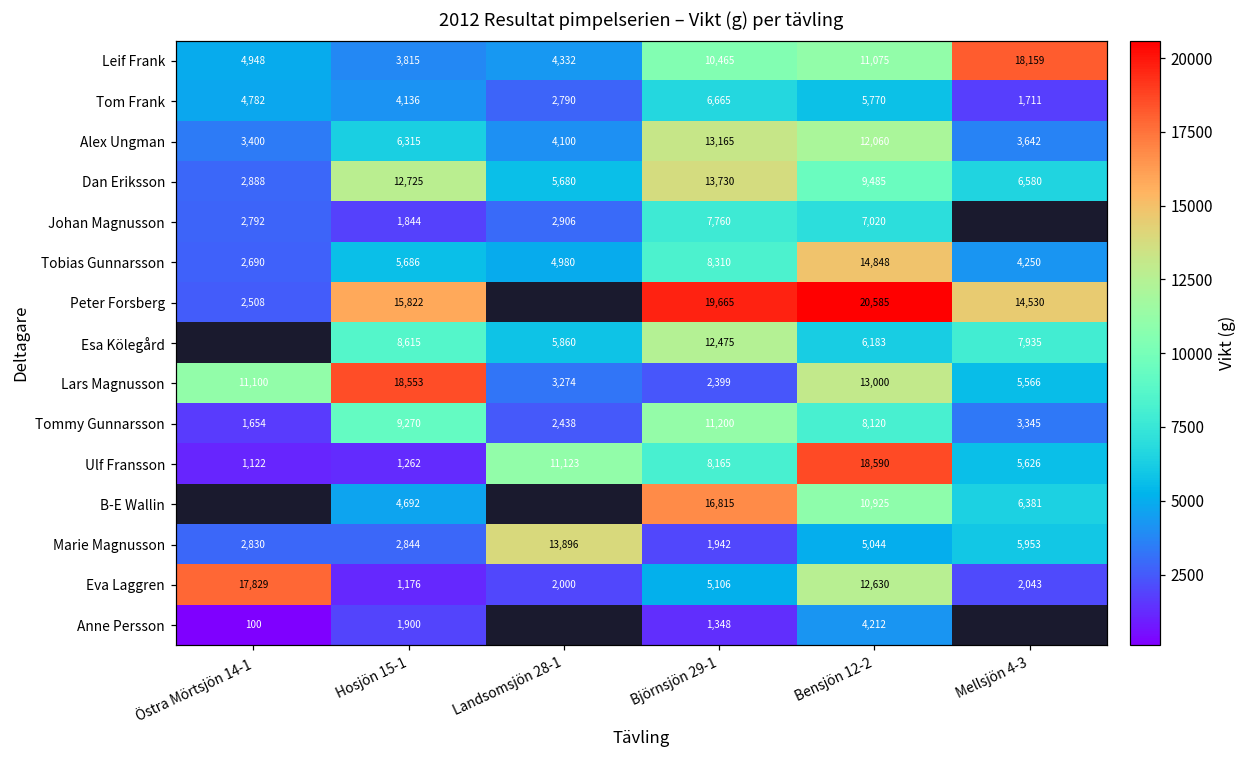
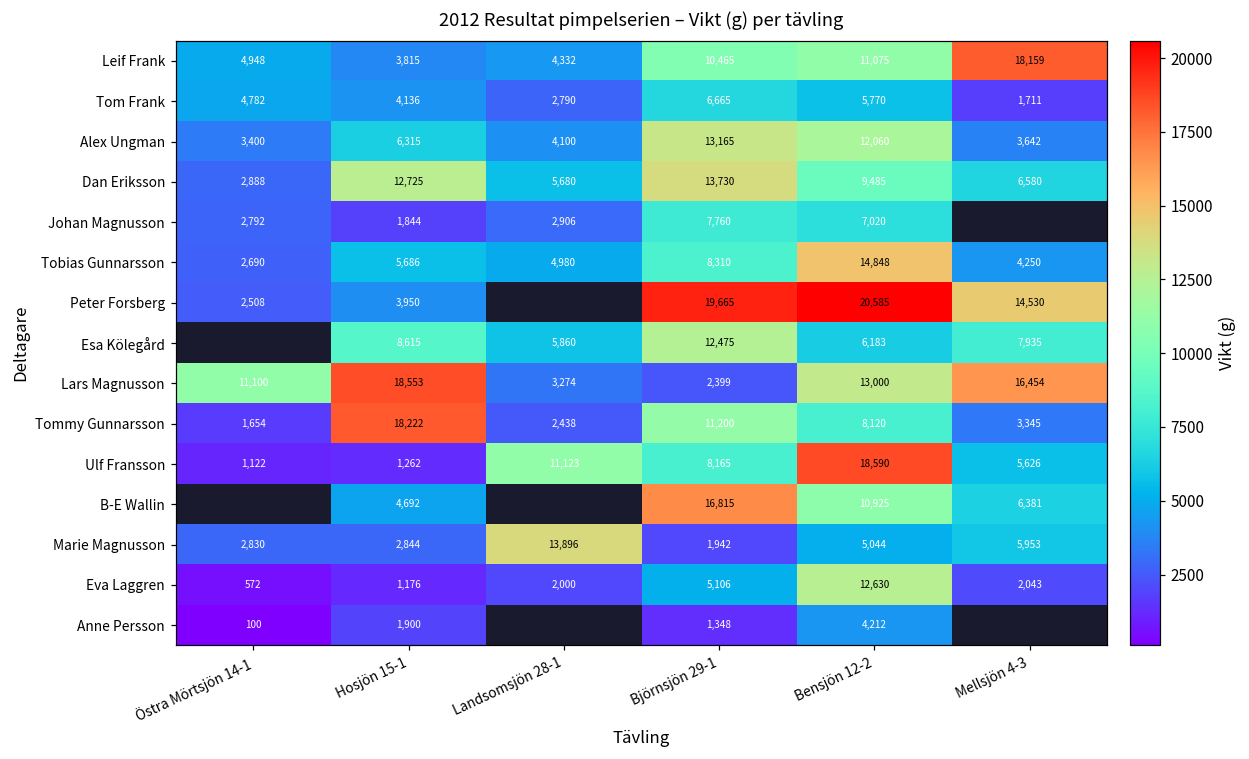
Peter Forsberg, Hosjön 15-1: 15,822 -> 3,950
Lars Magnusson, Mellsjön 4-3: 5,566 -> 16,454
Tommy Gunnarsson, Hosjön 15-1: 9,270 -> 18,222
Eva Laggren, Östra Mörtsjön 14-1: 17,829 -> 572
